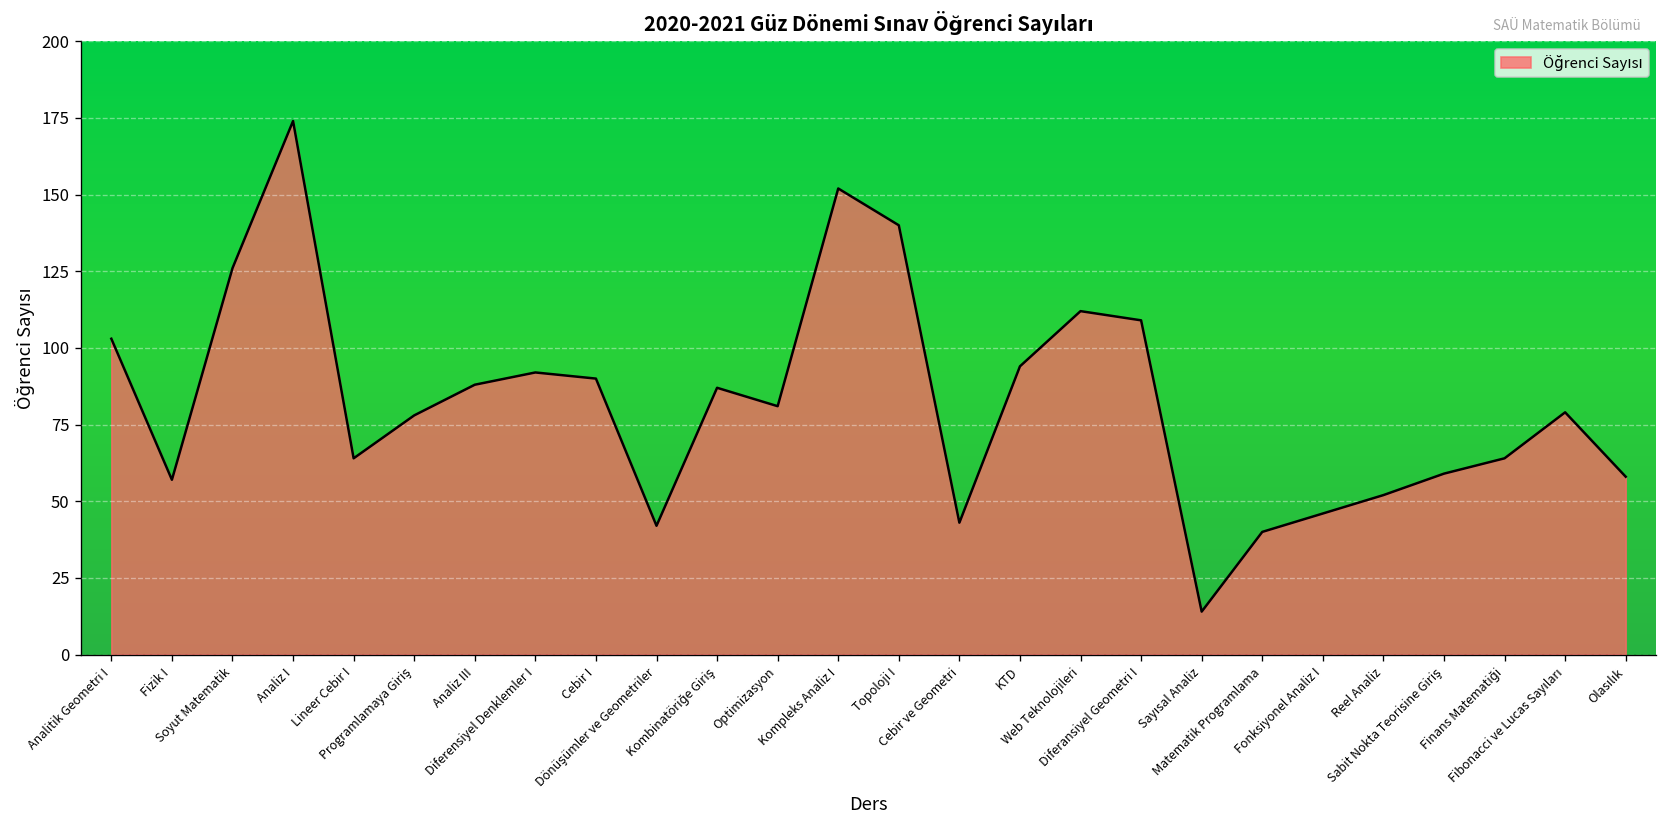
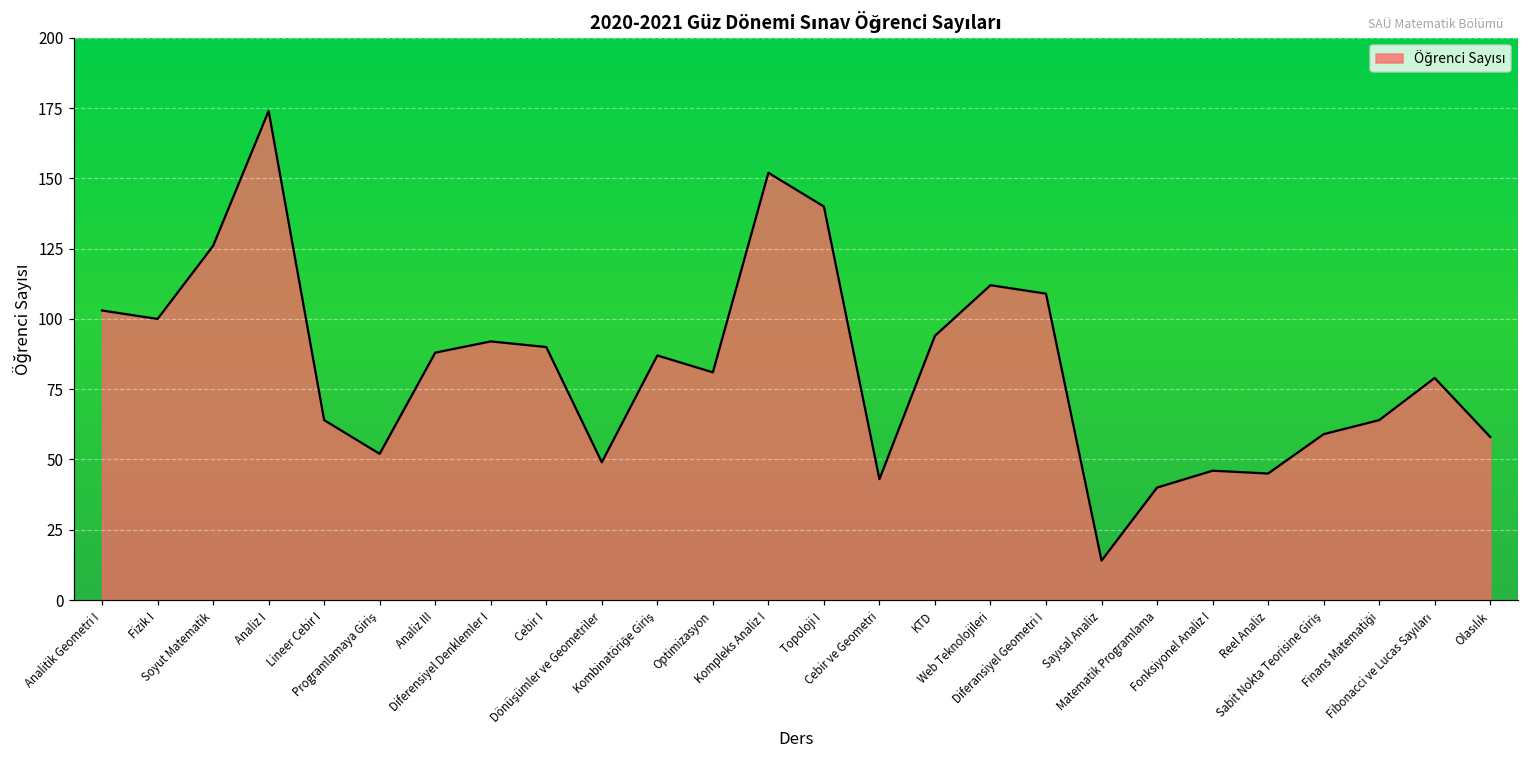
Fizik I: 57 -> 100
Programlamaya Giriş: 78 -> 52
Dönüşümler ve Geometriler: 42 -> 49
Reel Analiz: 52 -> 45
